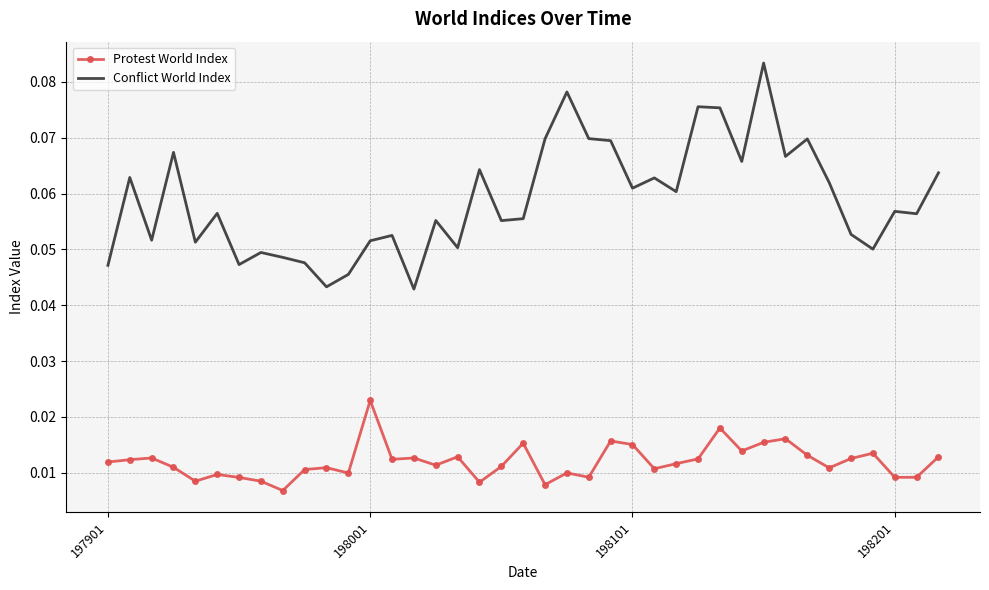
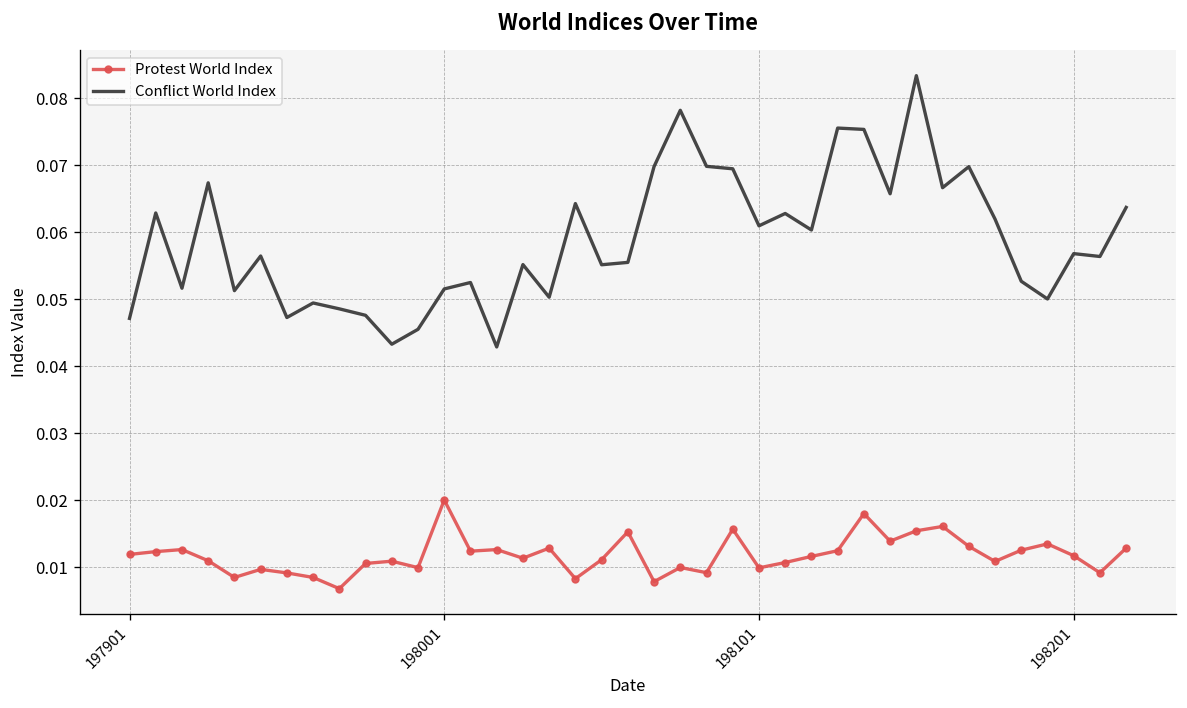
Protest World Index, 198001: 0.023 -> 0.020
Protest World Index, 198101: 0.015 -> 0.010
Protest World Index, 198201: 0.009 -> 0.012
